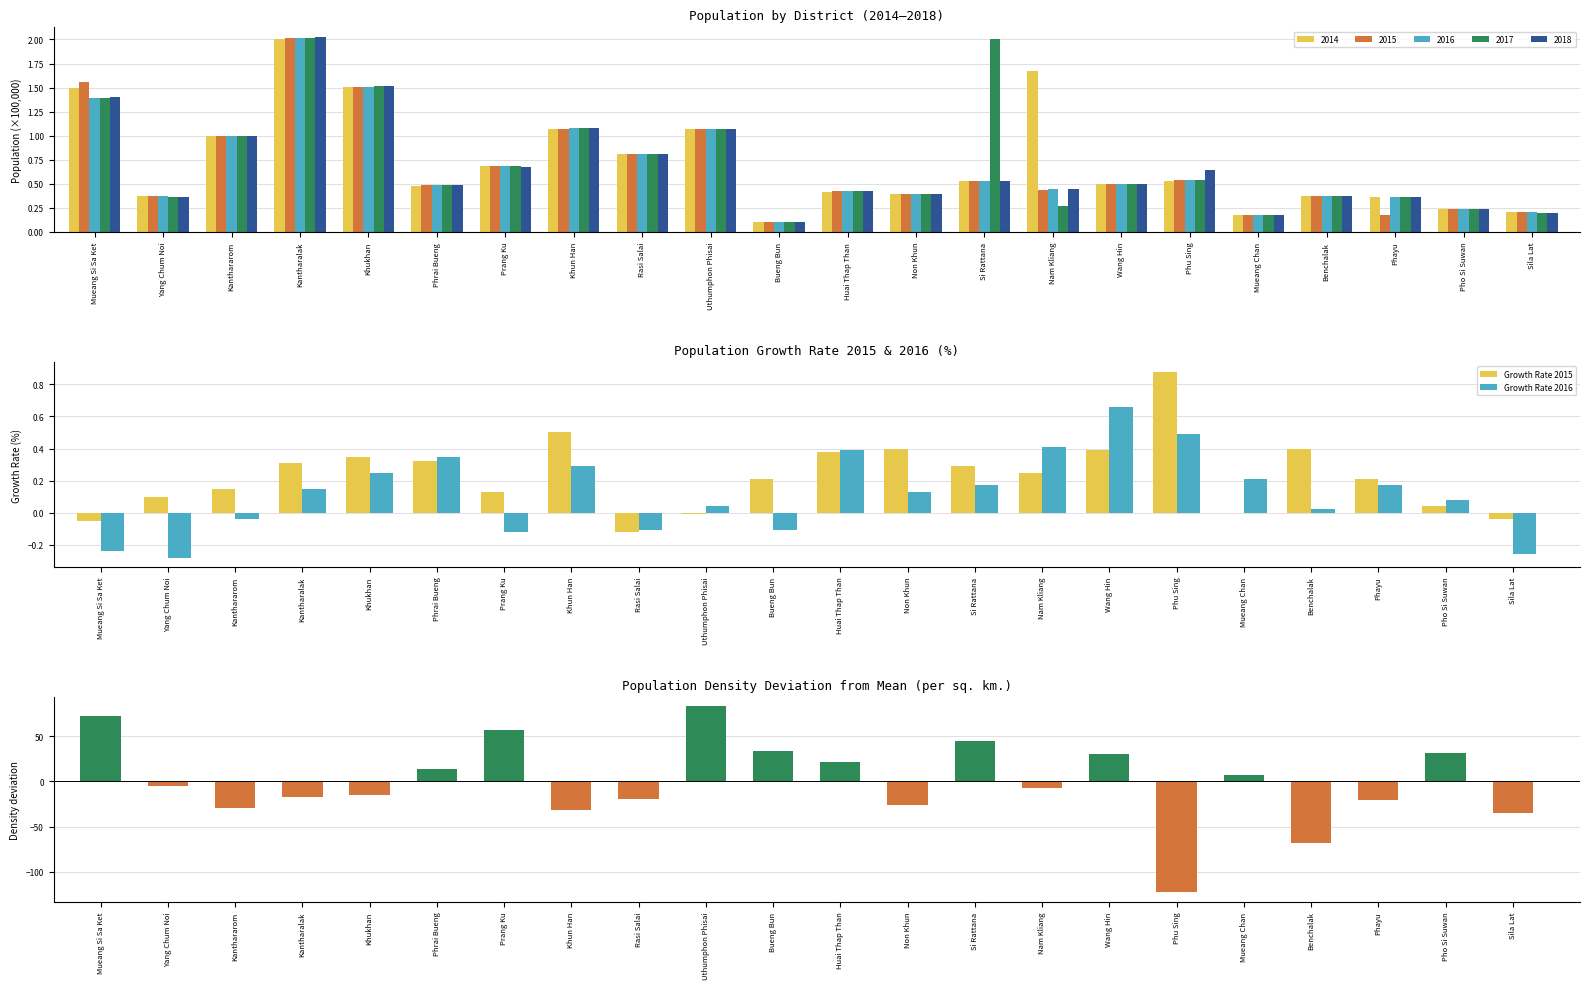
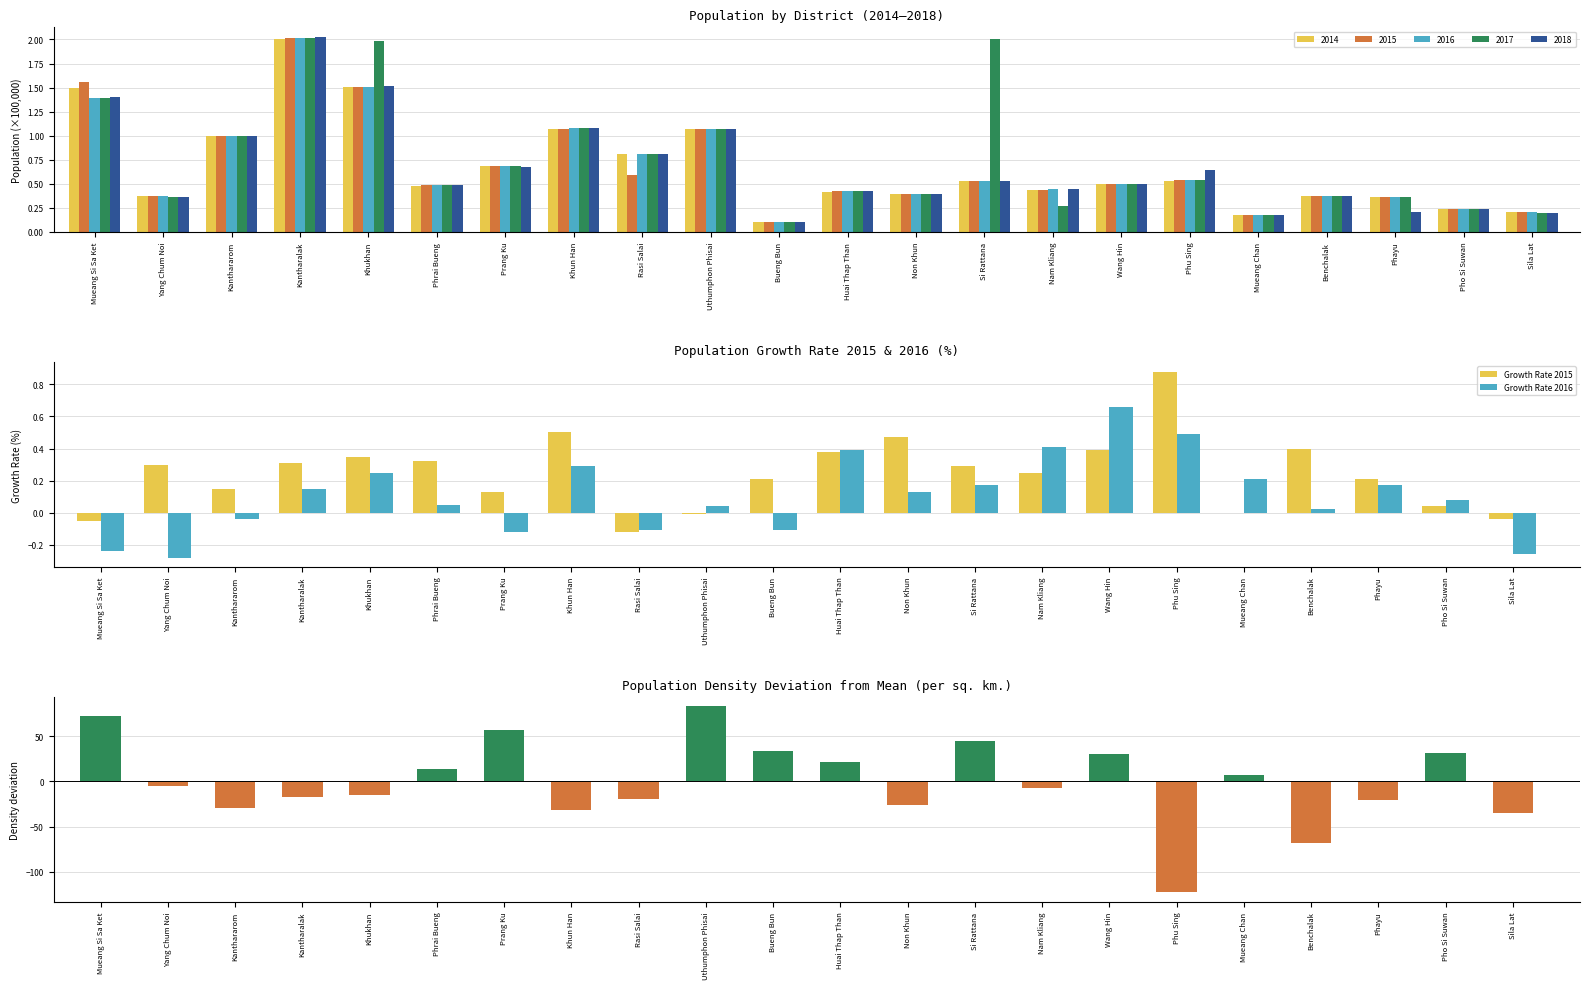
Population by District (2014–2018), 2017, Khukhan: 1.5 -> 2.0
Population by District (2014–2018), 2015, Rasi Salai: 0.8 -> 0.6
Population by District (2014–2018), 2014, Nam Kliang: 1.7 -> 0.4
Population by District (2014–2018), 2015, Phayu: 0.2 -> 0.4
Population by District (2014–2018), 2018, Phayu: 0.4 -> 0.2
Population Growth Rate 2015 & 2016 (%), Growth Rate 2015, Yang Chum Noi: 0.1 -> 0.3
Population Growth Rate 2015 & 2016 (%), Growth Rate 2016, Phrai Bueng: 0.35 -> 0.05
Population Growth Rate 2015 & 2016 (%), Growth Rate 2015, Non Khun: 0.40 -> 0.47
